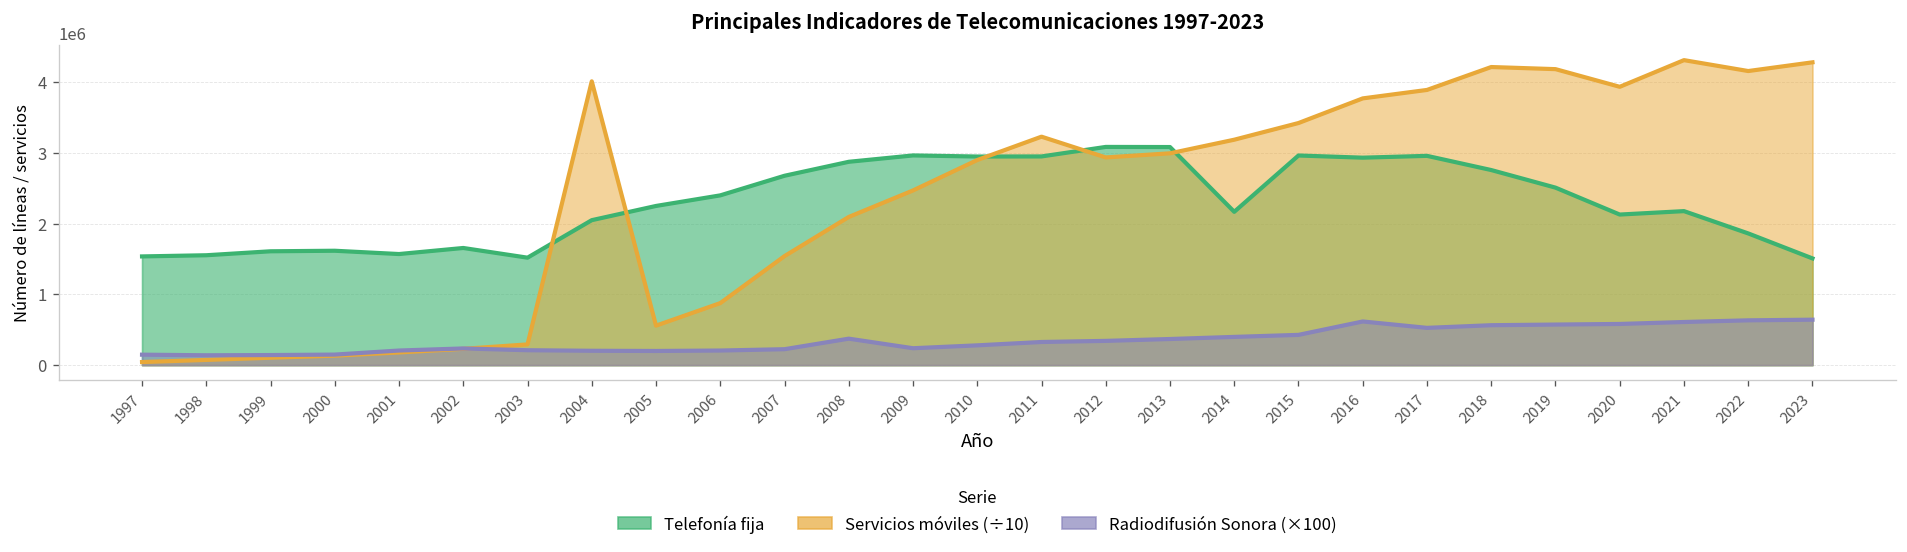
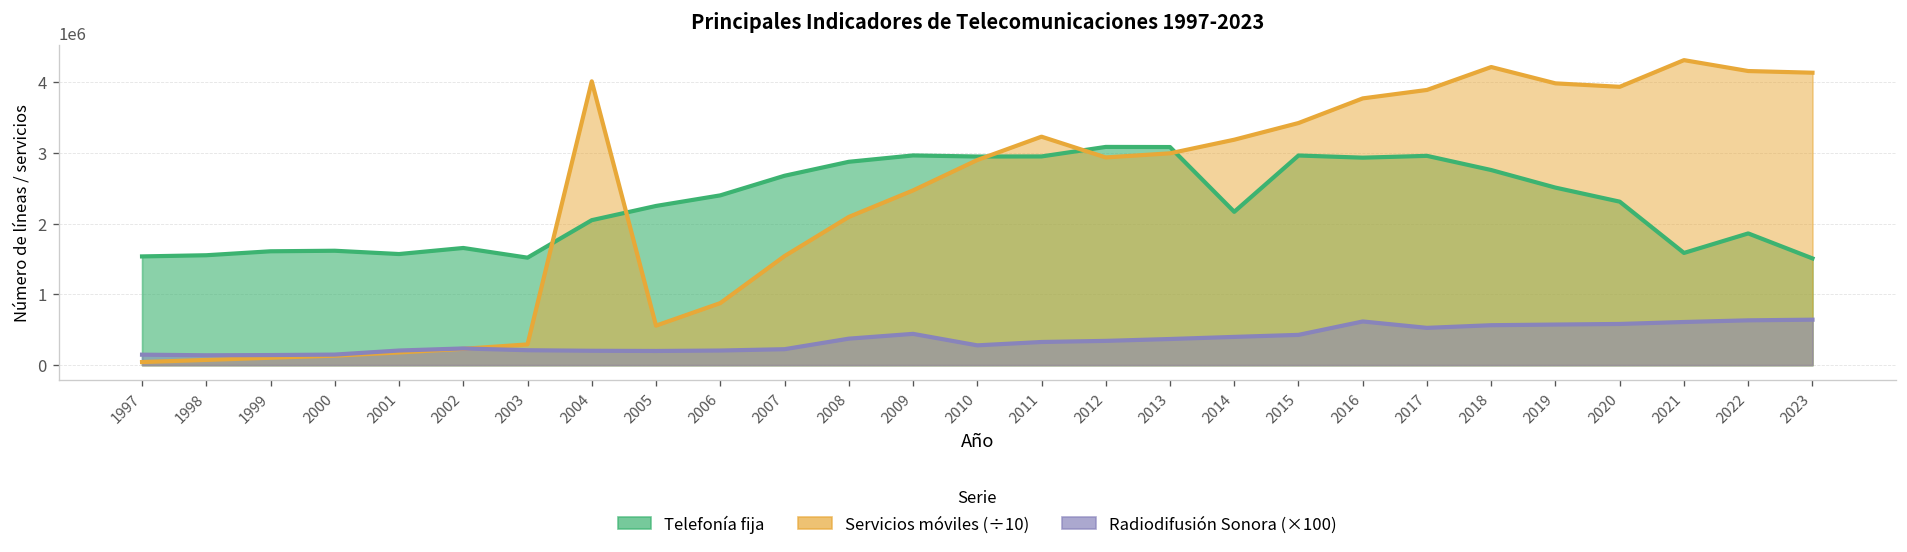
Radiodifusión Sonora (×100), 2009: 200000 -> 400000
Servicios móviles (÷10), 2019: 4200000 -> 4000000
Telefonía fija, 2020: 2100000 -> 2300000
Telefonía fija, 2021: 2200000 -> 1600000
Servicios móviles (÷10), 2023: 4300000 -> 4100000
